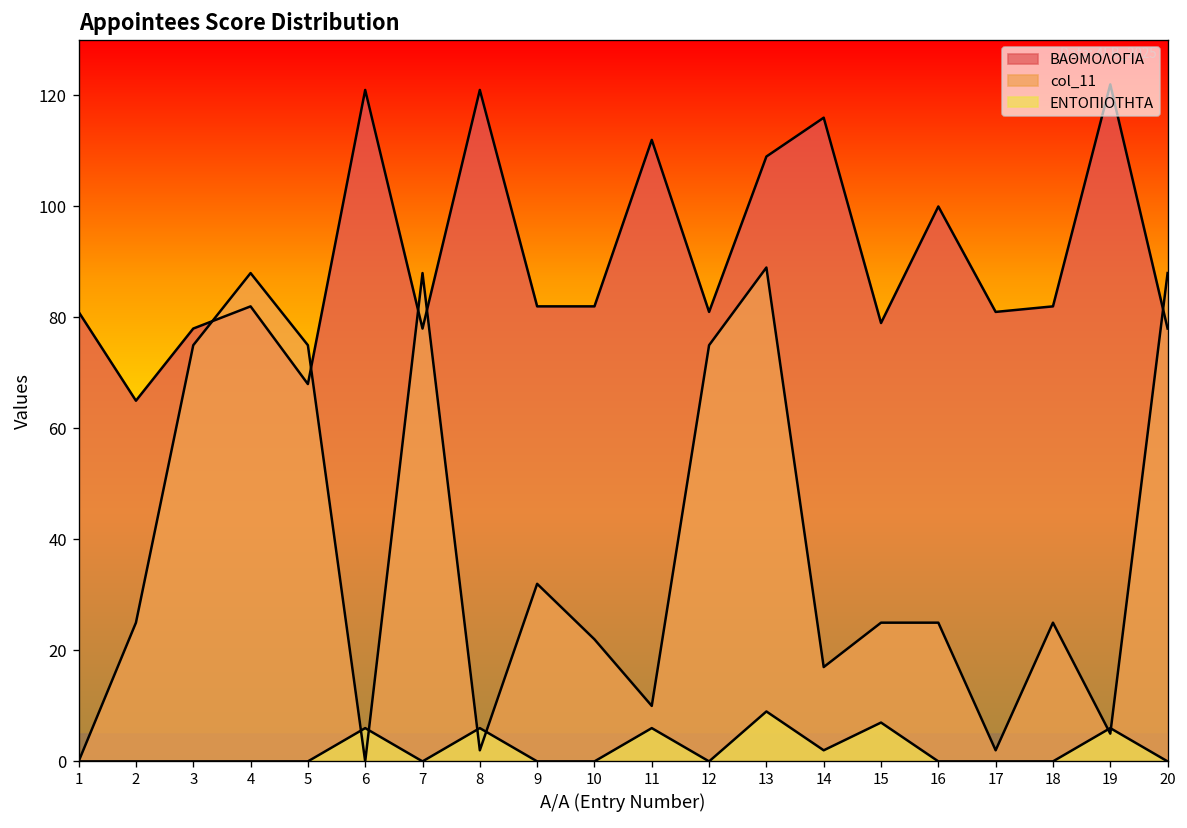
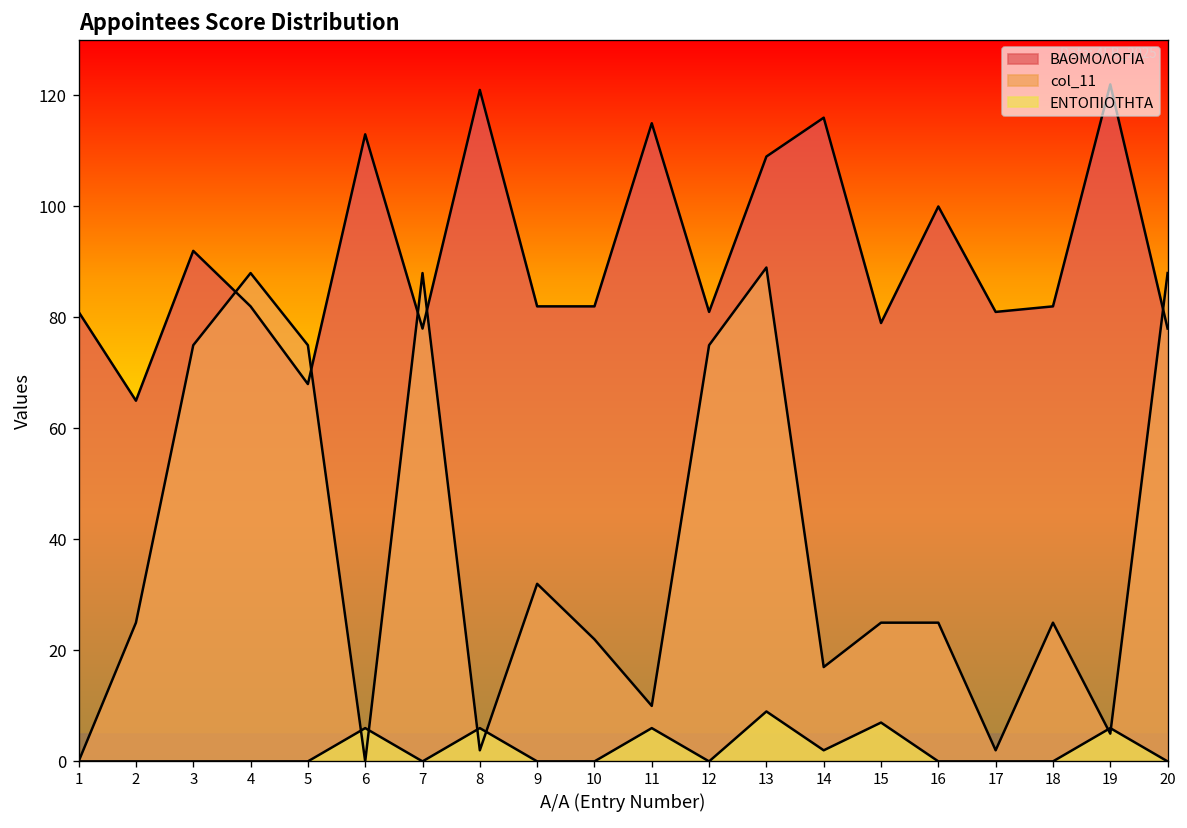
ΒΑΘΜΟΛΟΓΙΑ, 3: 78 -> 92
ΒΑΘΜΟΛΟΓΙΑ, 6: 121 -> 113
ΒΑΘΜΟΛΟΓΙΑ, 11: 112 -> 115
